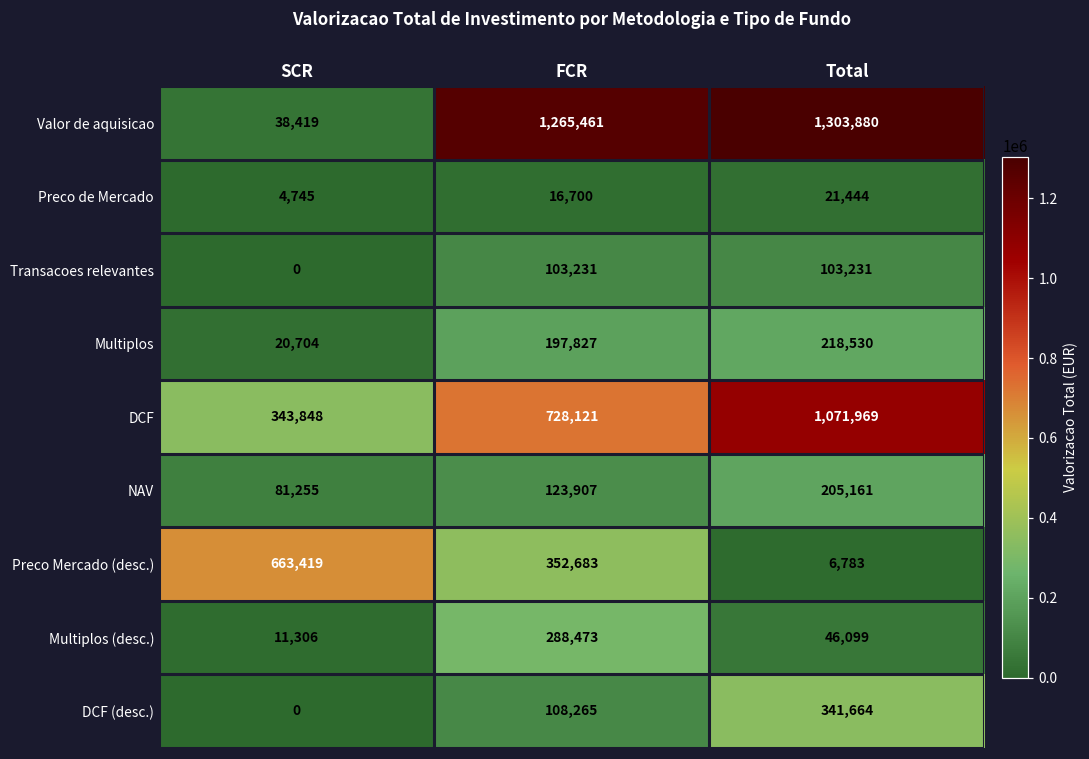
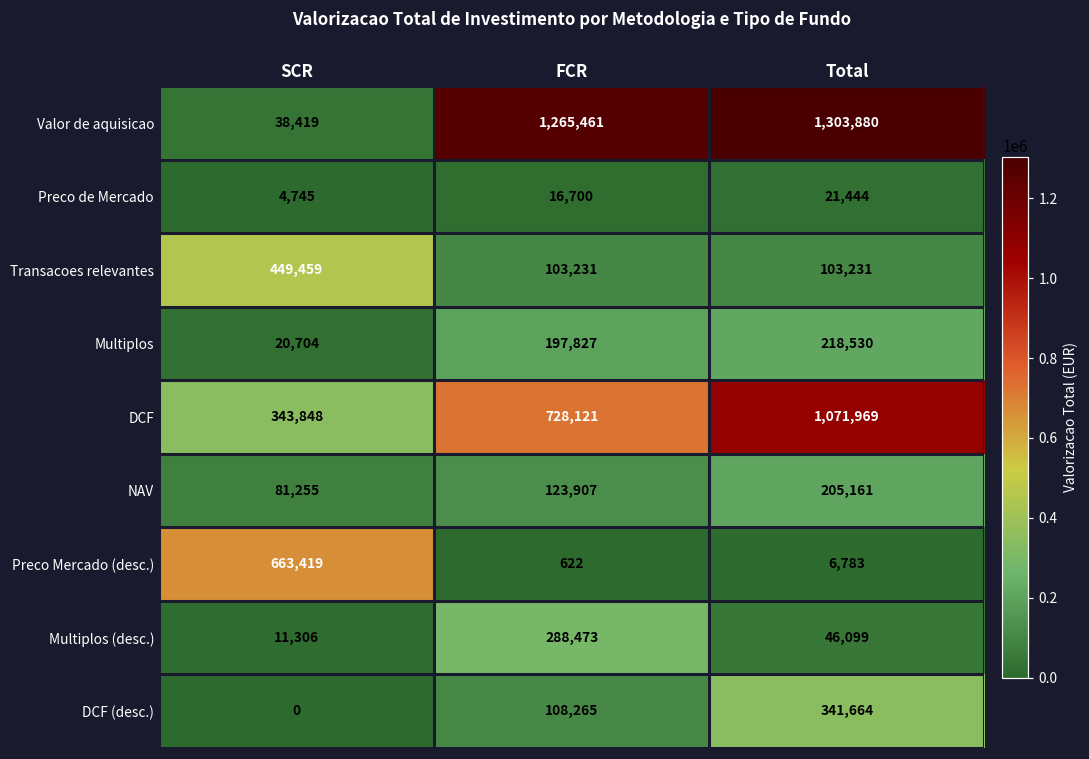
Transacoes relevantes, SCR: 0 -> 449,459
Preco Mercado (desc.), FCR: 352,683 -> 622
